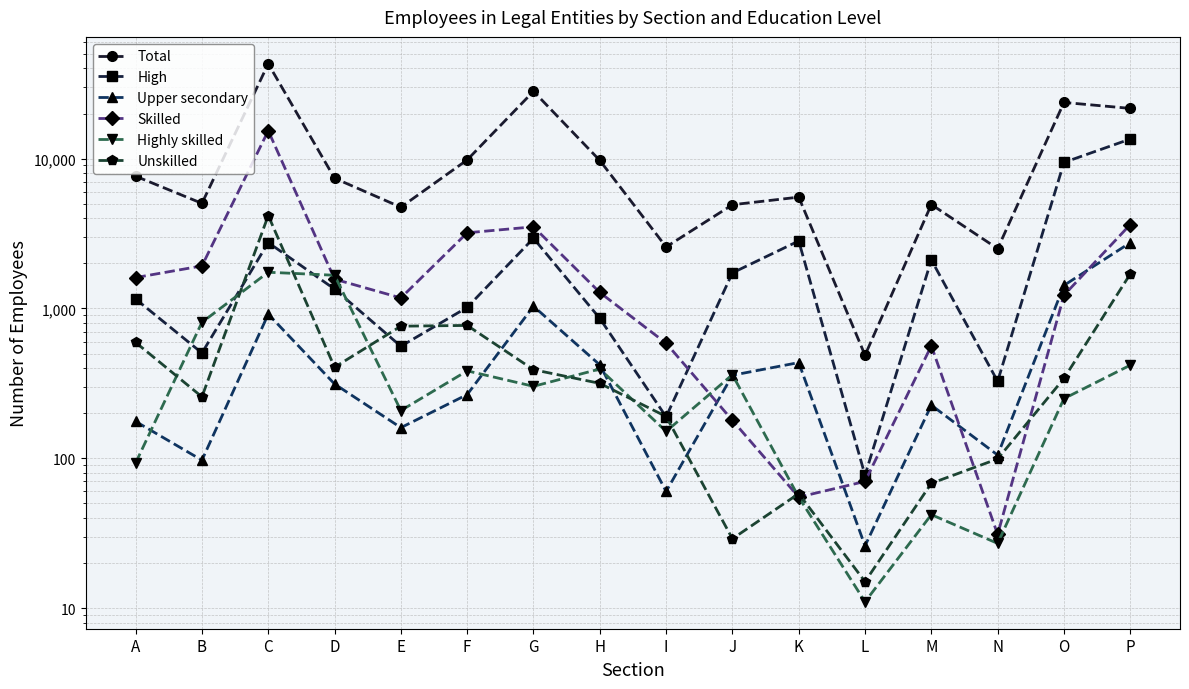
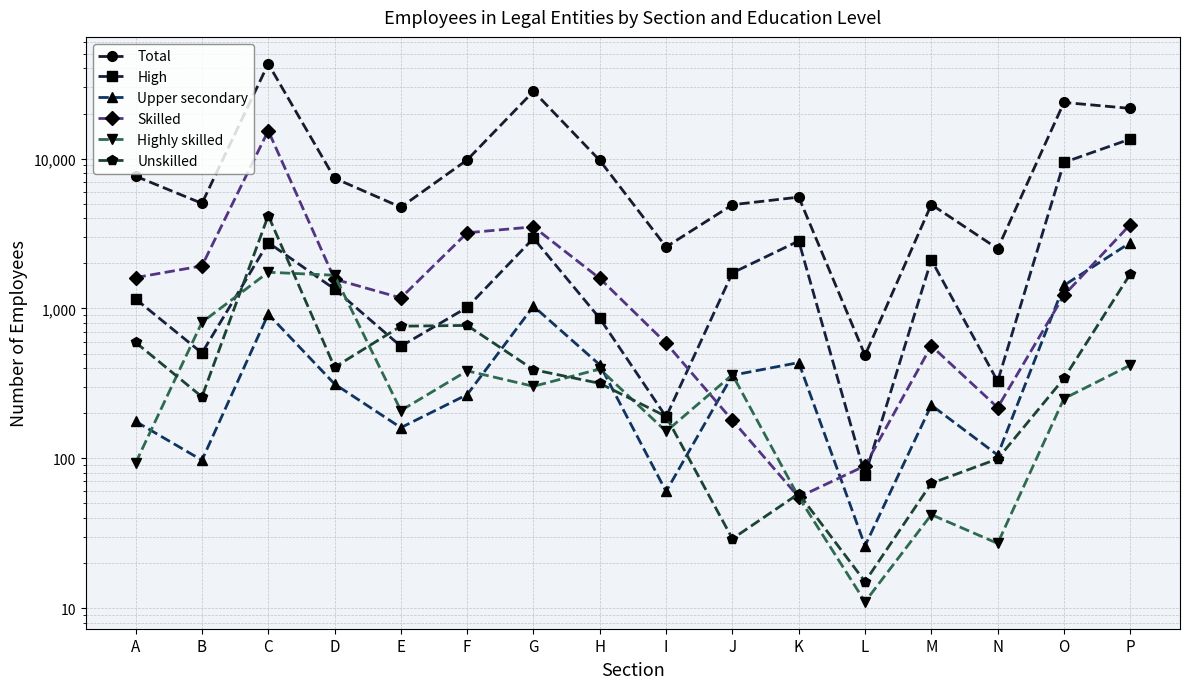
Skilled, H: 1,300 -> 1,600
Skilled, L: 70 -> 90
Skilled, N: 31 -> 220
